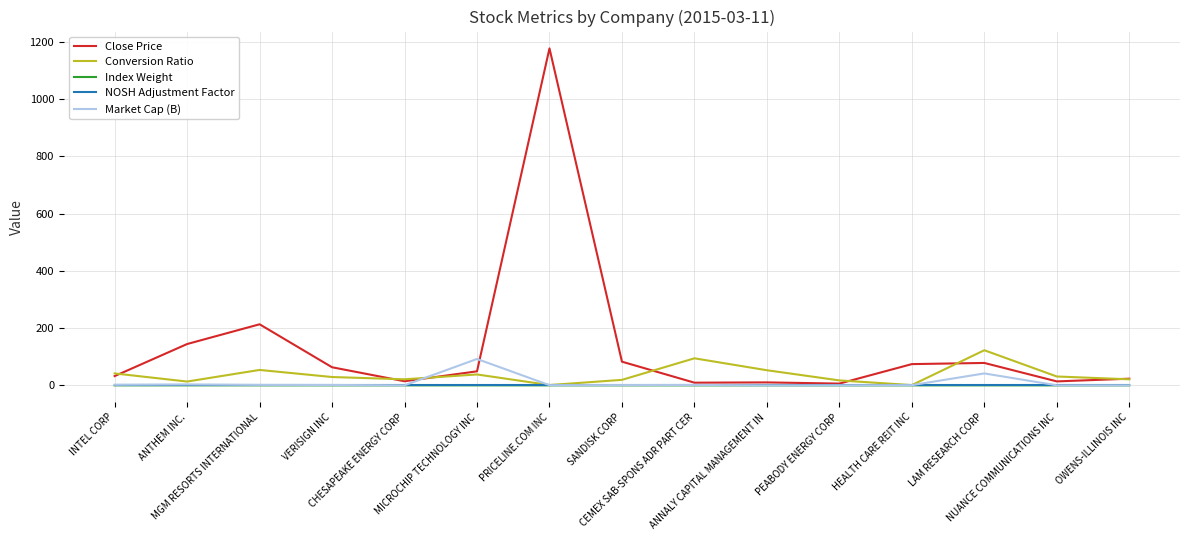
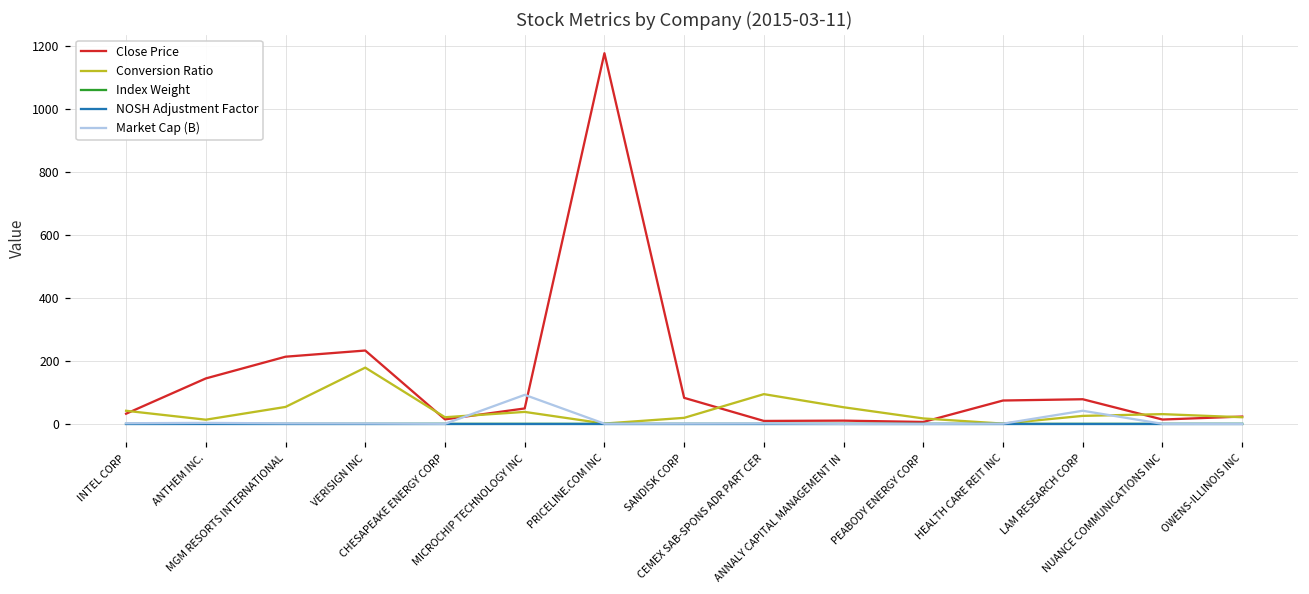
Close Price, VERISIGN INC: 60 -> 230
Conversion Ratio, VERISIGN INC: 30 -> 180
Conversion Ratio, LAM RESEARCH CORP: 120 -> 30
